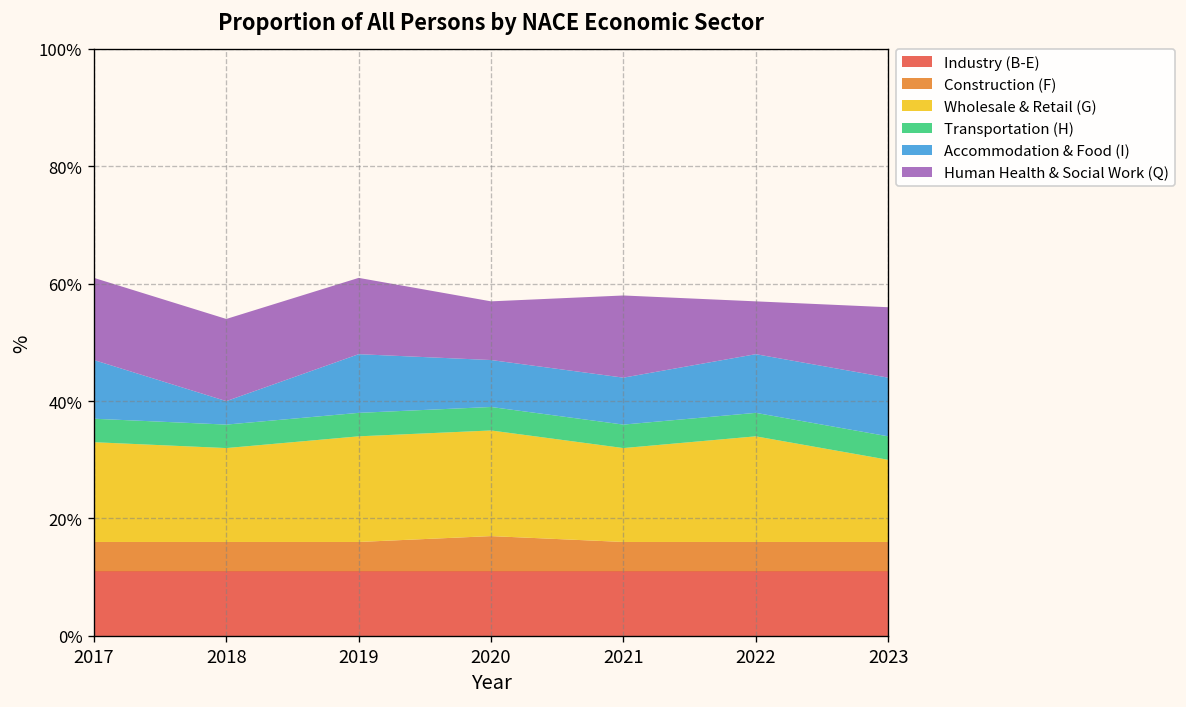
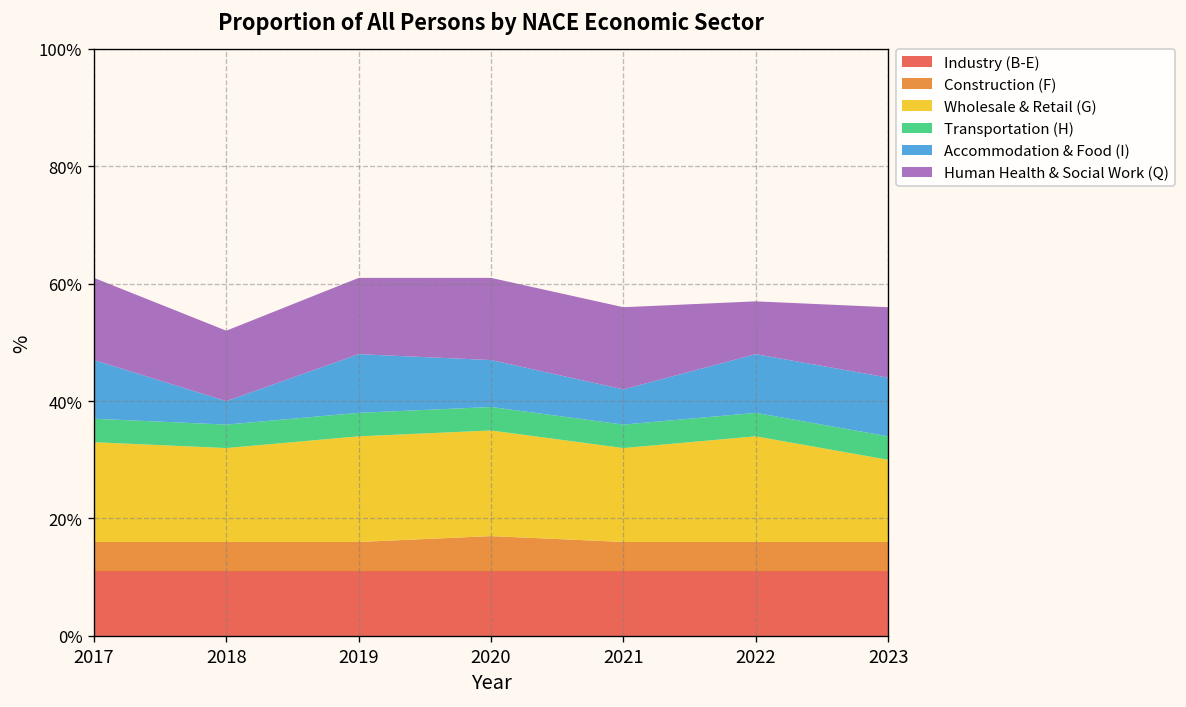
Human Health & Social Work (Q), 2018: 14% -> 12%
Human Health & Social Work (Q), 2020: 10% -> 14%
Accommodation & Food (I), 2021: 8% -> 6%
